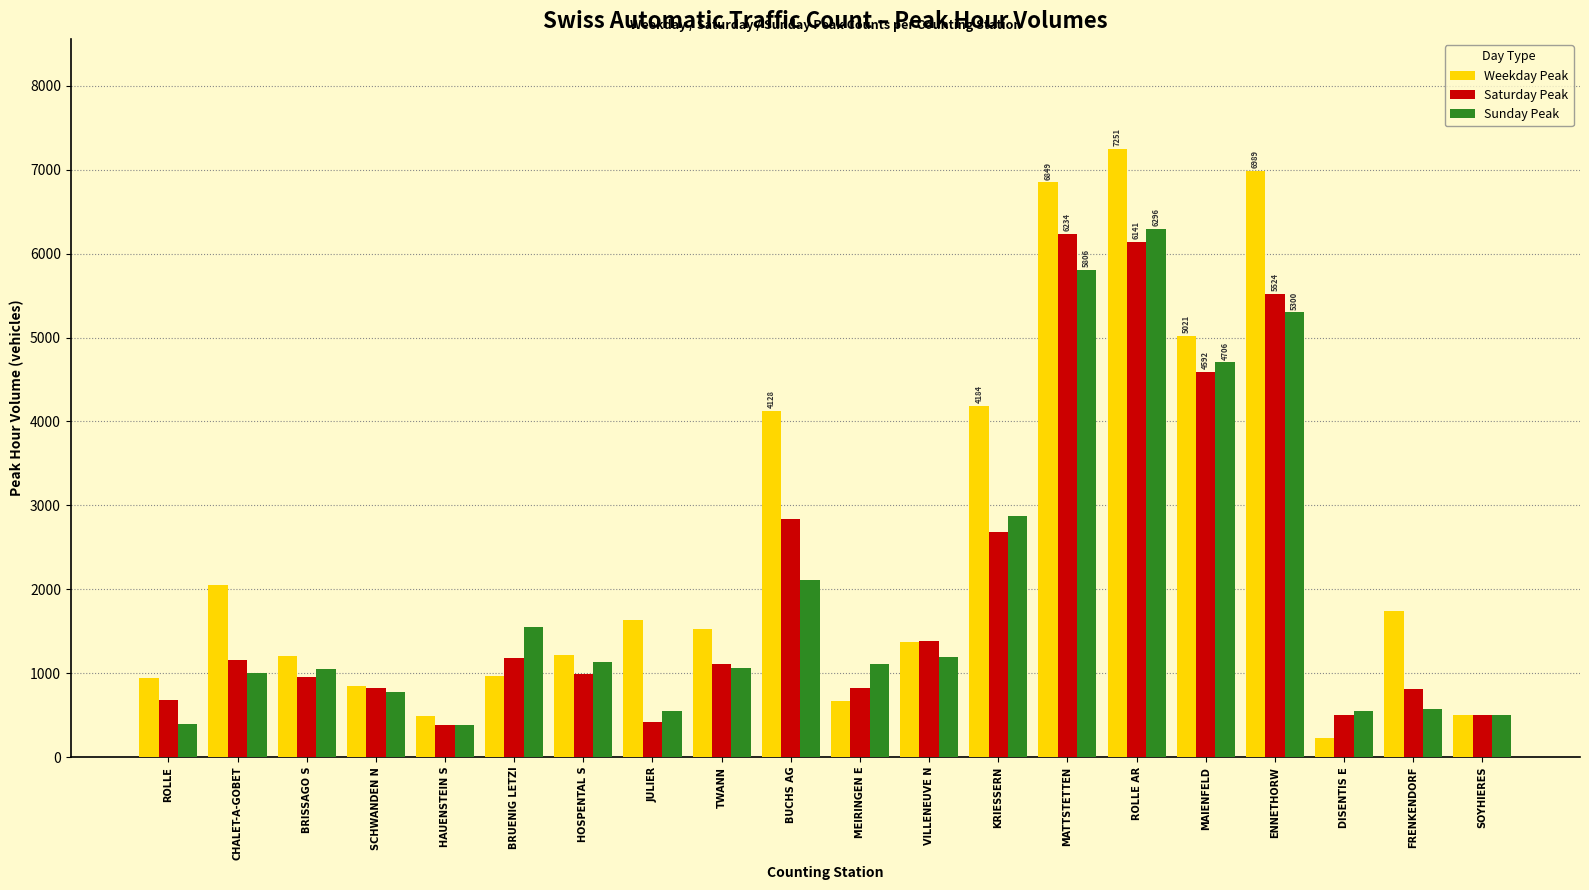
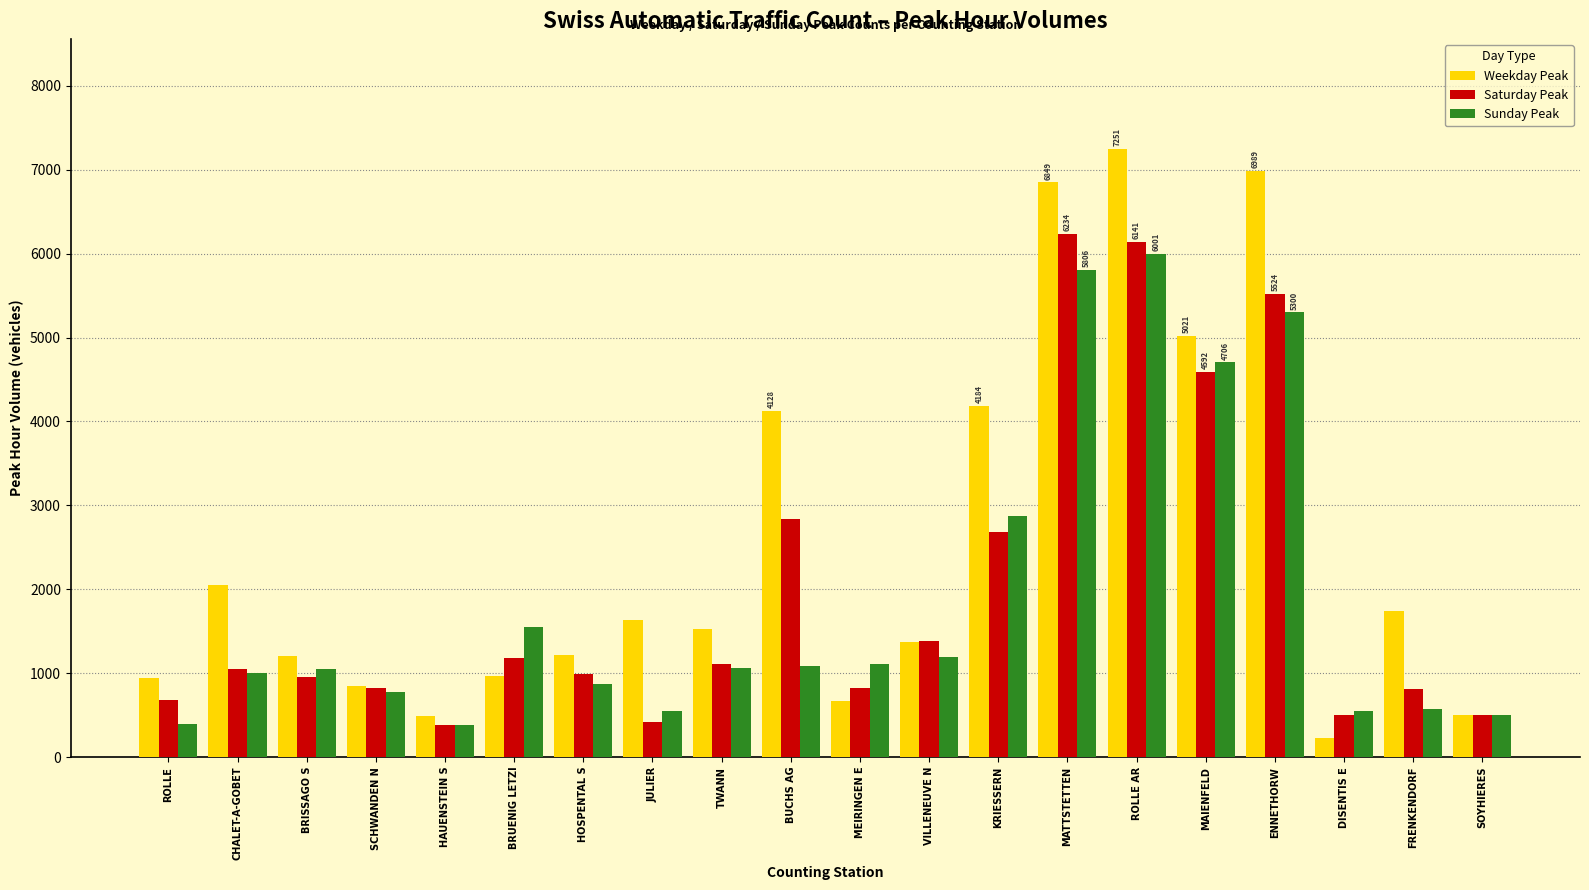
Saturday Peak, CHALET-A-GOBET: 1200 -> 1100
Sunday Peak, HOSPENTAL S: 1100 -> 900
Sunday Peak, BUCHS AG: 2100 -> 1100
Sunday Peak, ROLLE AR: 6296 -> 6001
